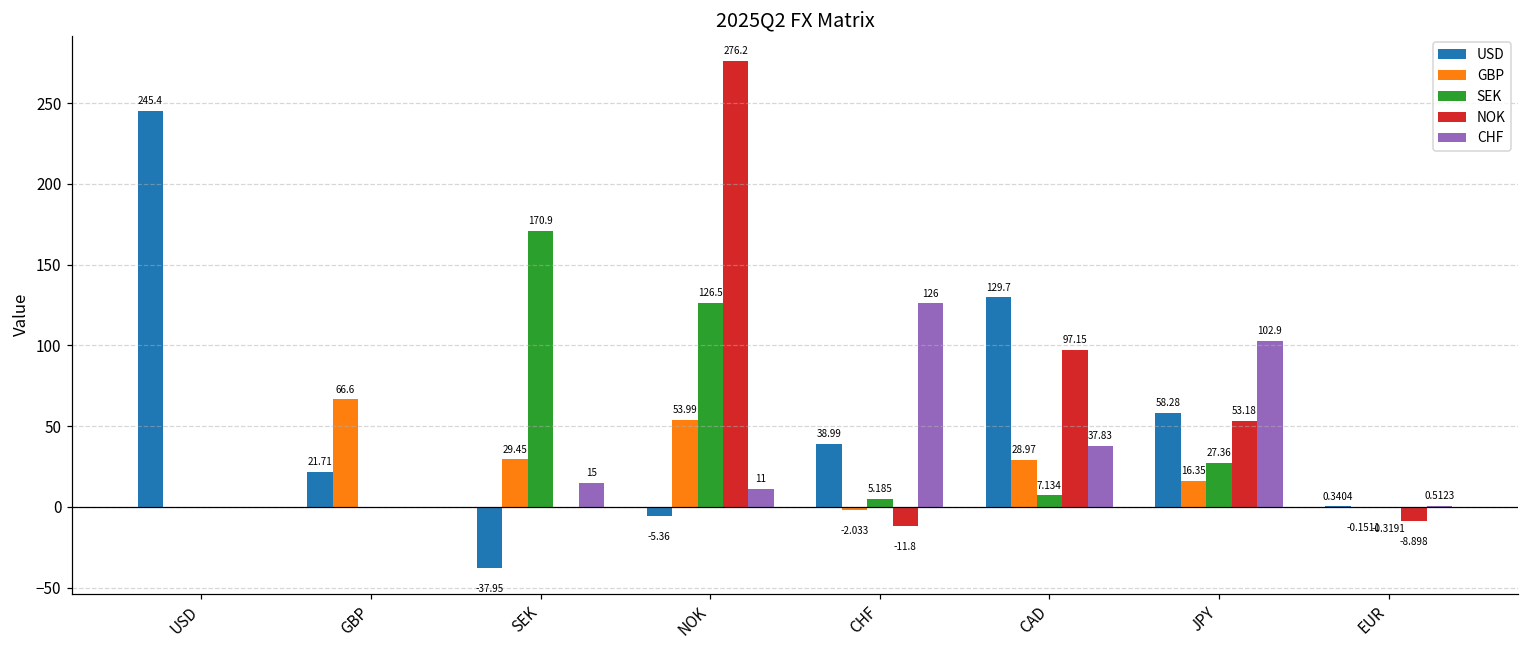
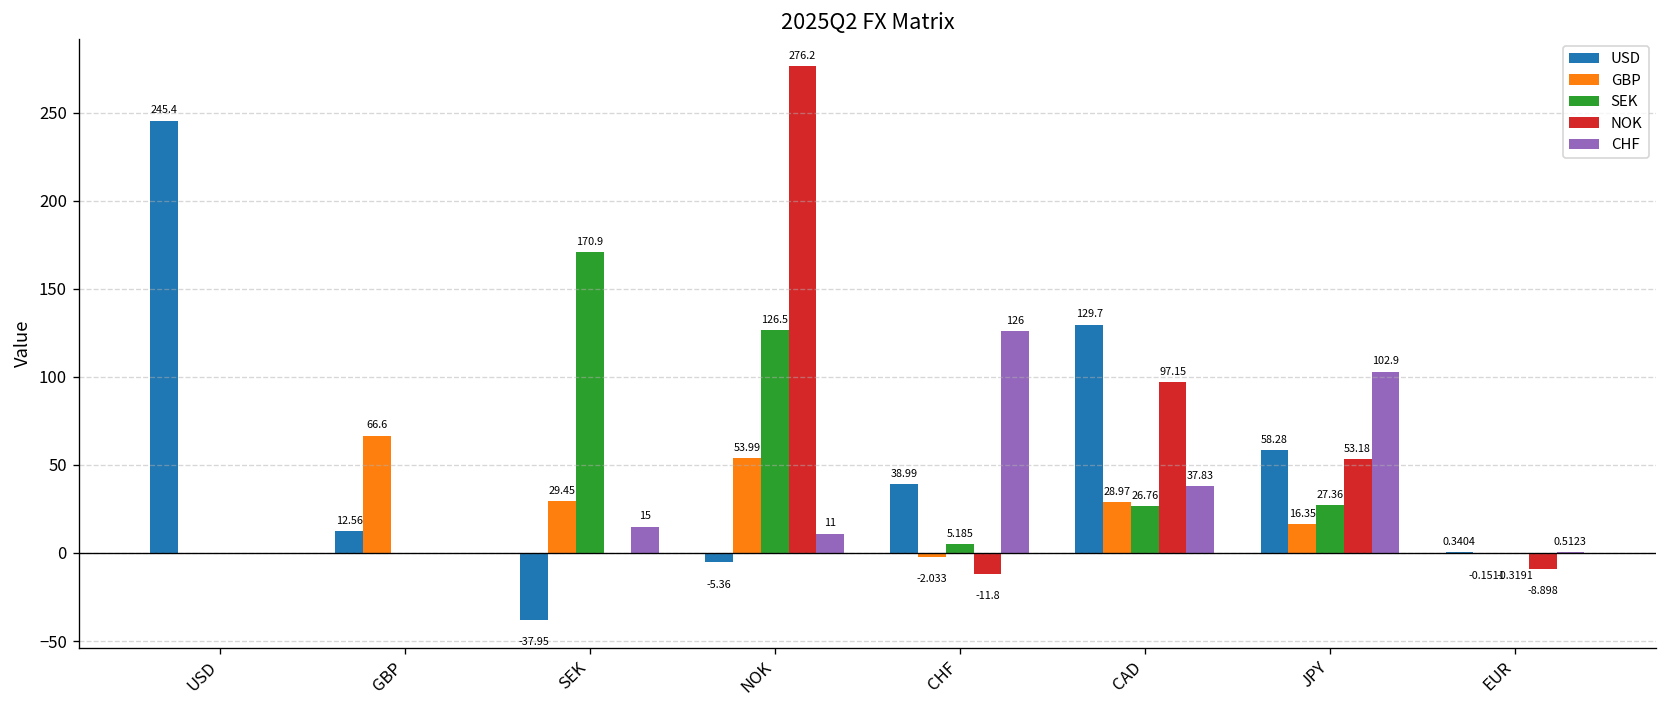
USD, GBP: 21.71 -> 12.56
SEK, CAD: 7.134 -> 26.76
